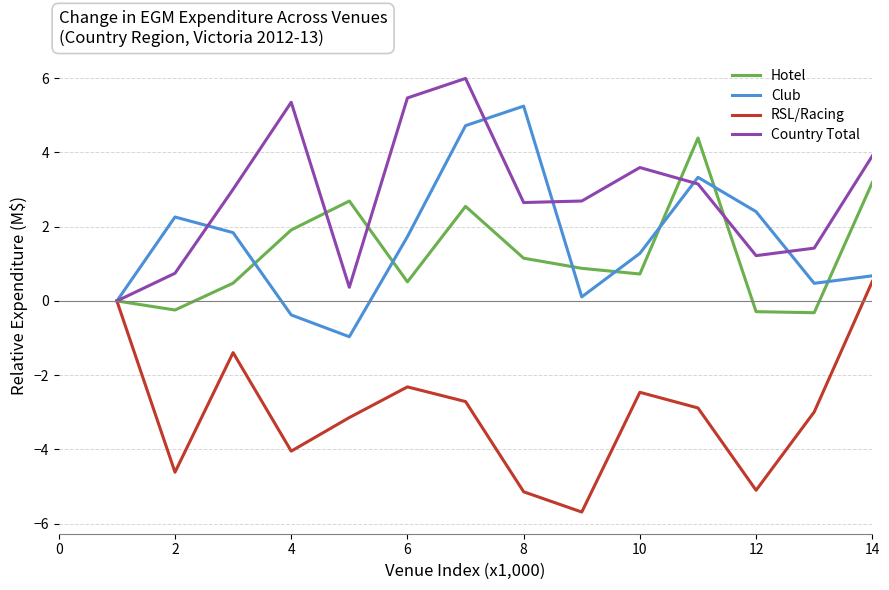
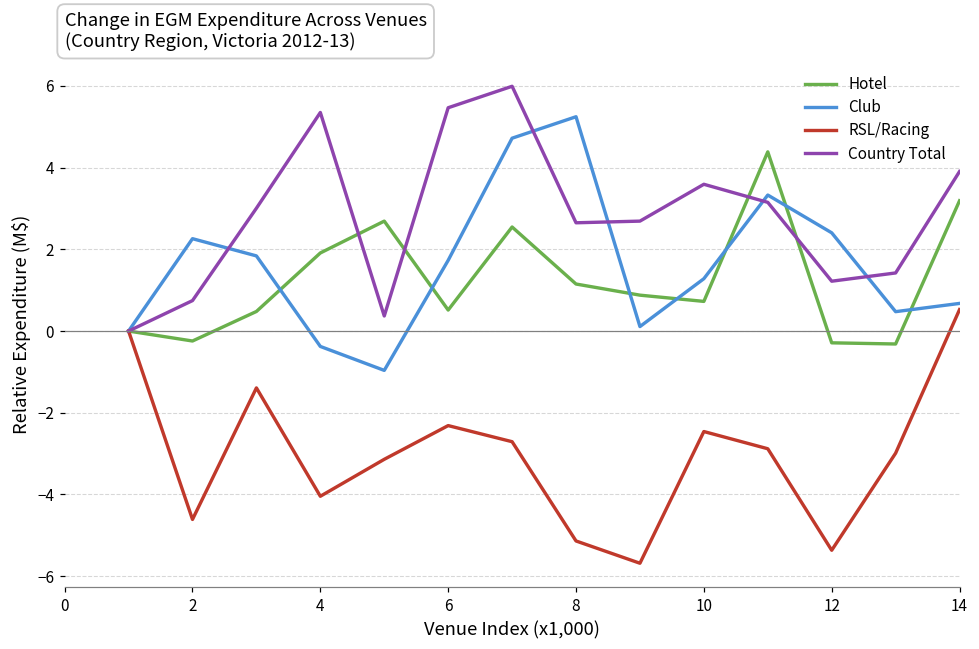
RSL/Racing, 12: -5.1 -> -5.4
